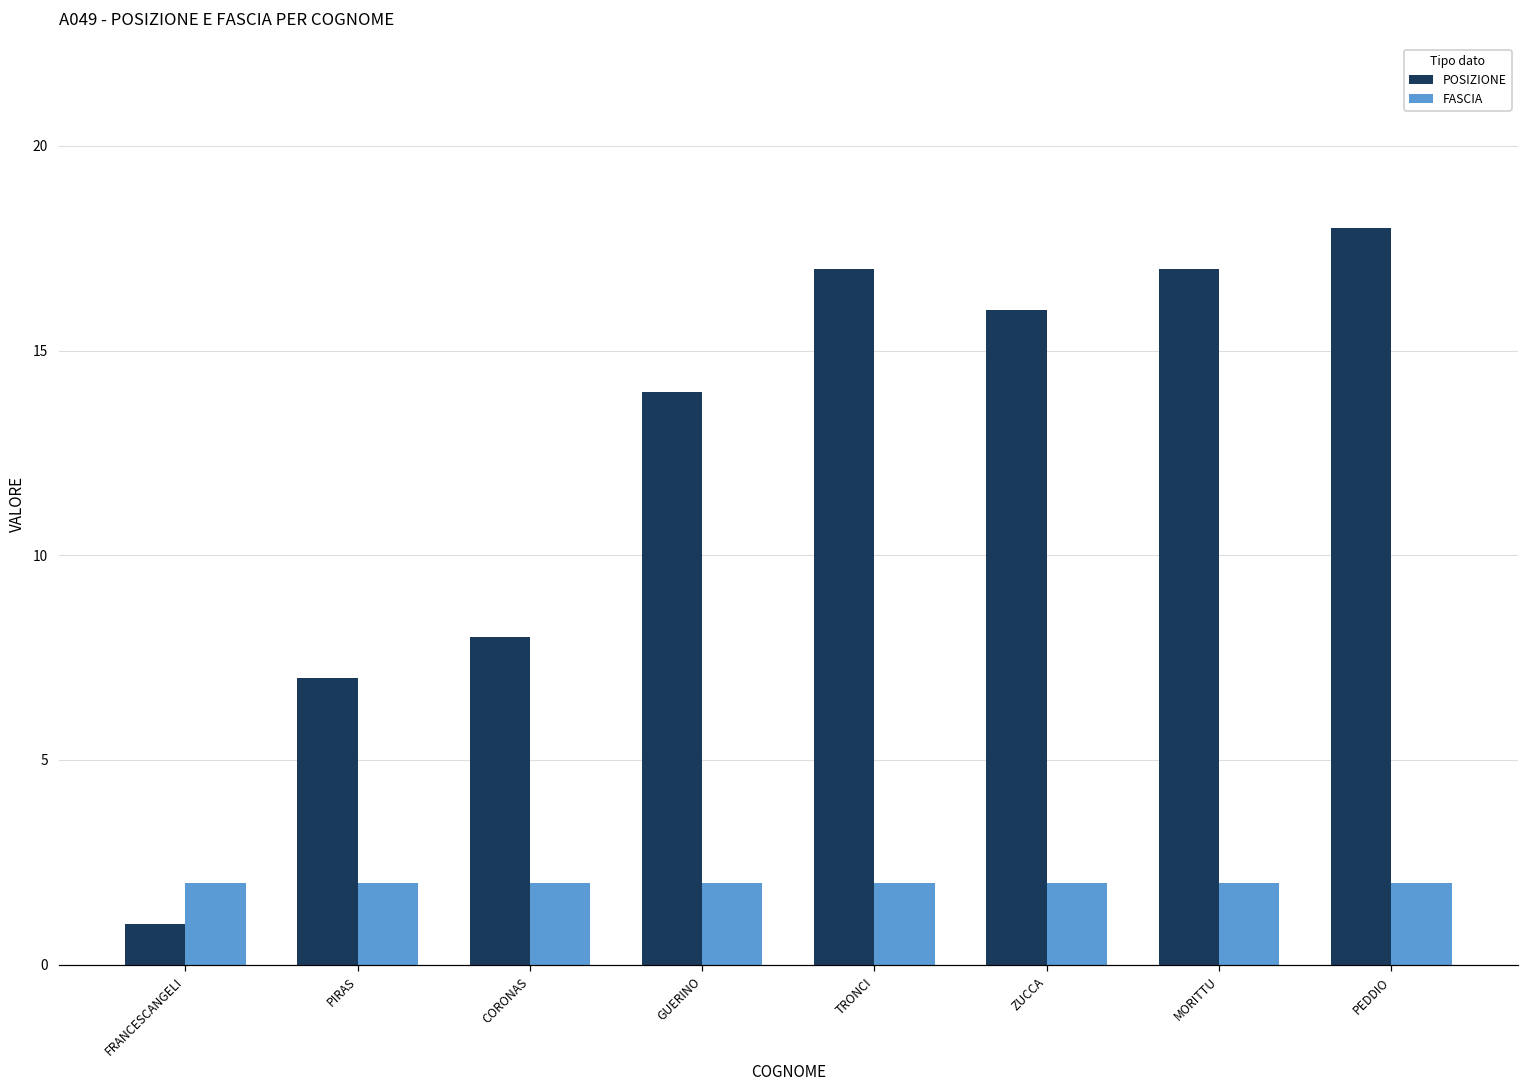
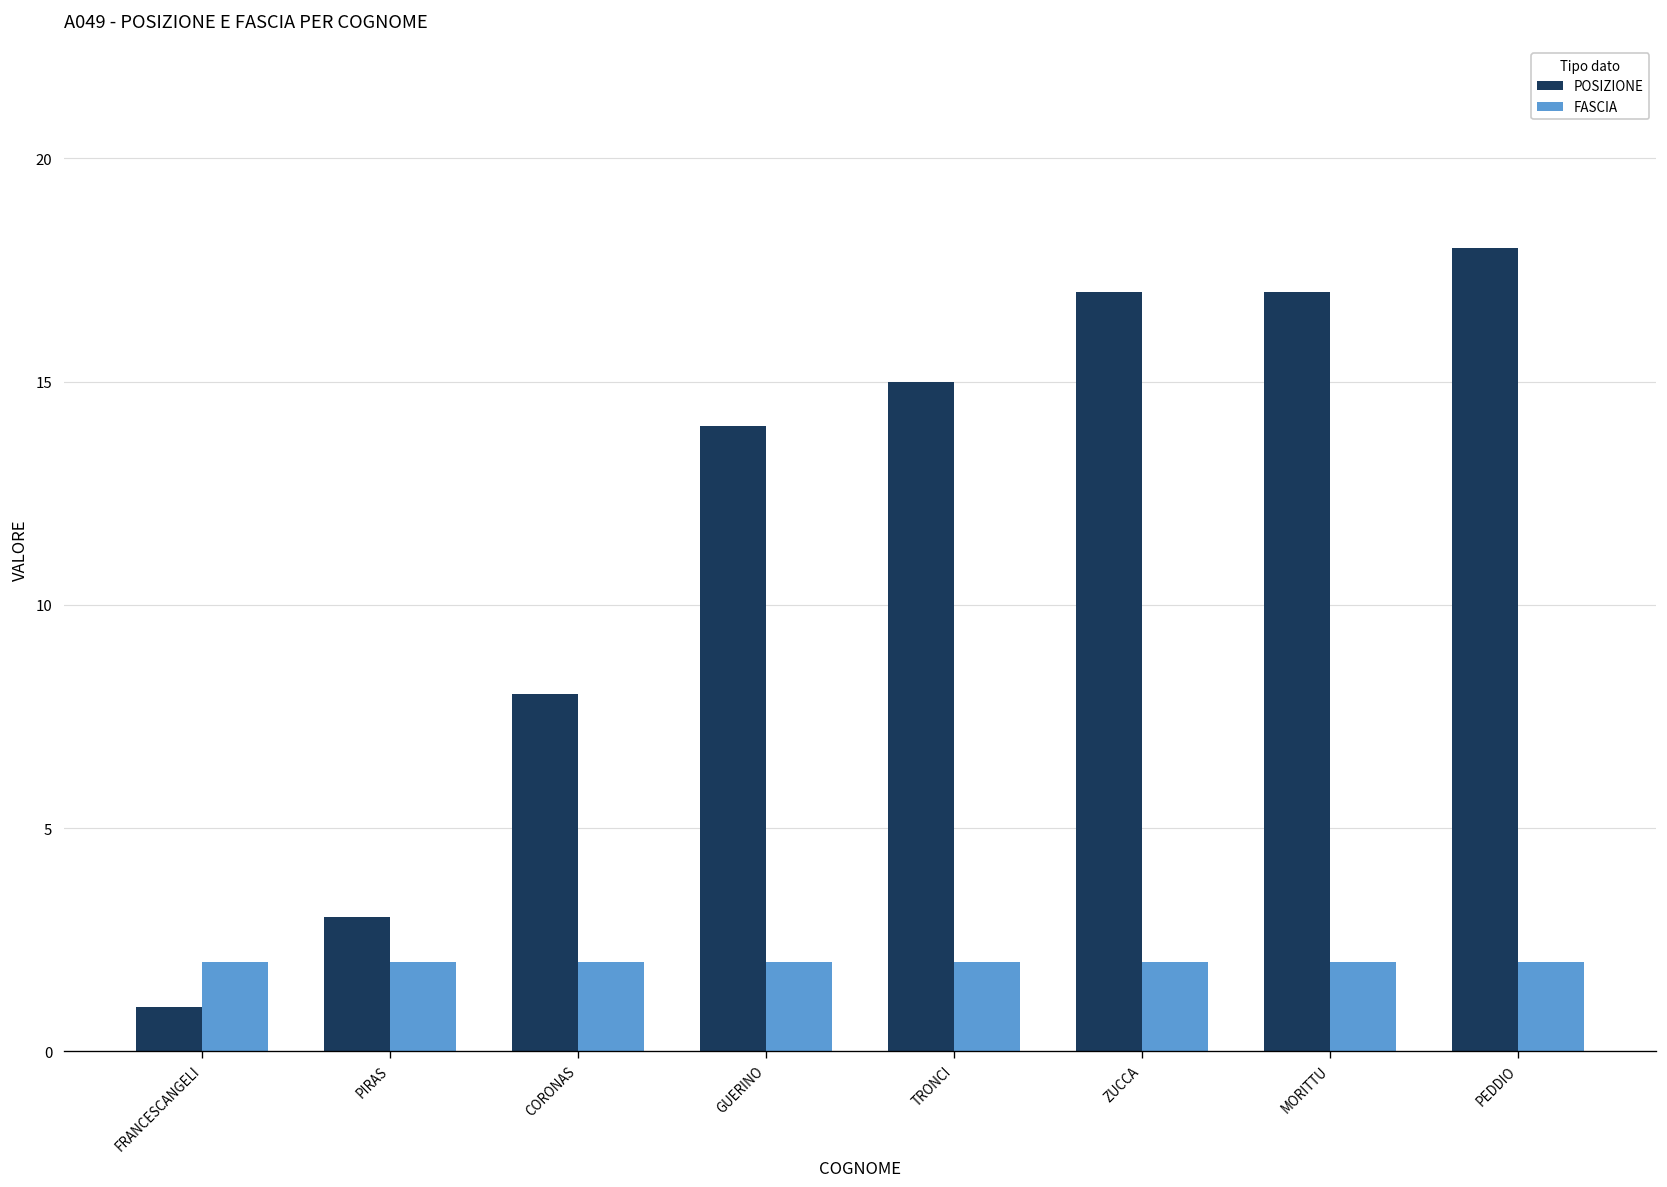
POSIZIONE, PIRAS: 7 -> 3
POSIZIONE, TRONCI: 17 -> 15
POSIZIONE, ZUCCA: 16 -> 17
